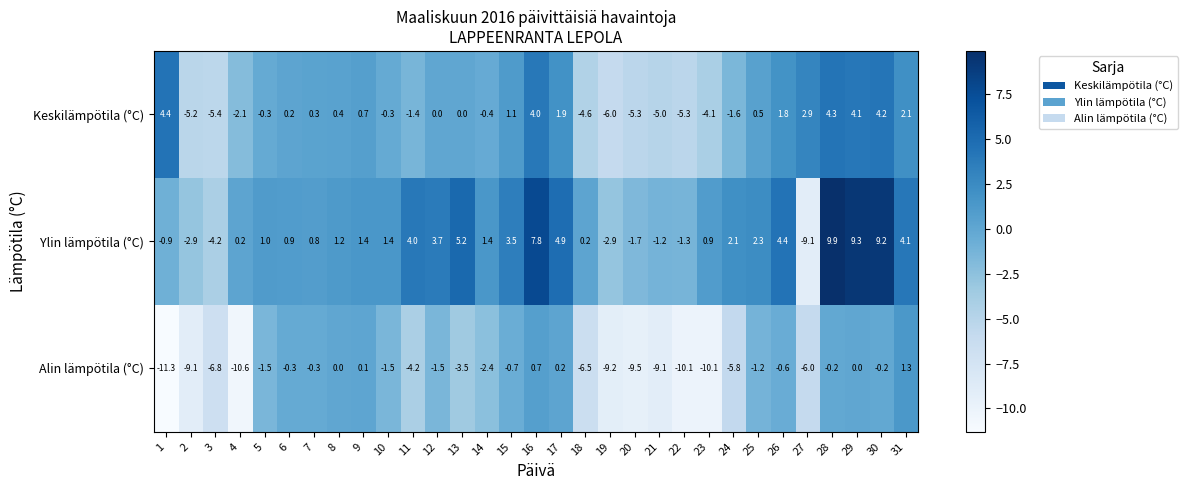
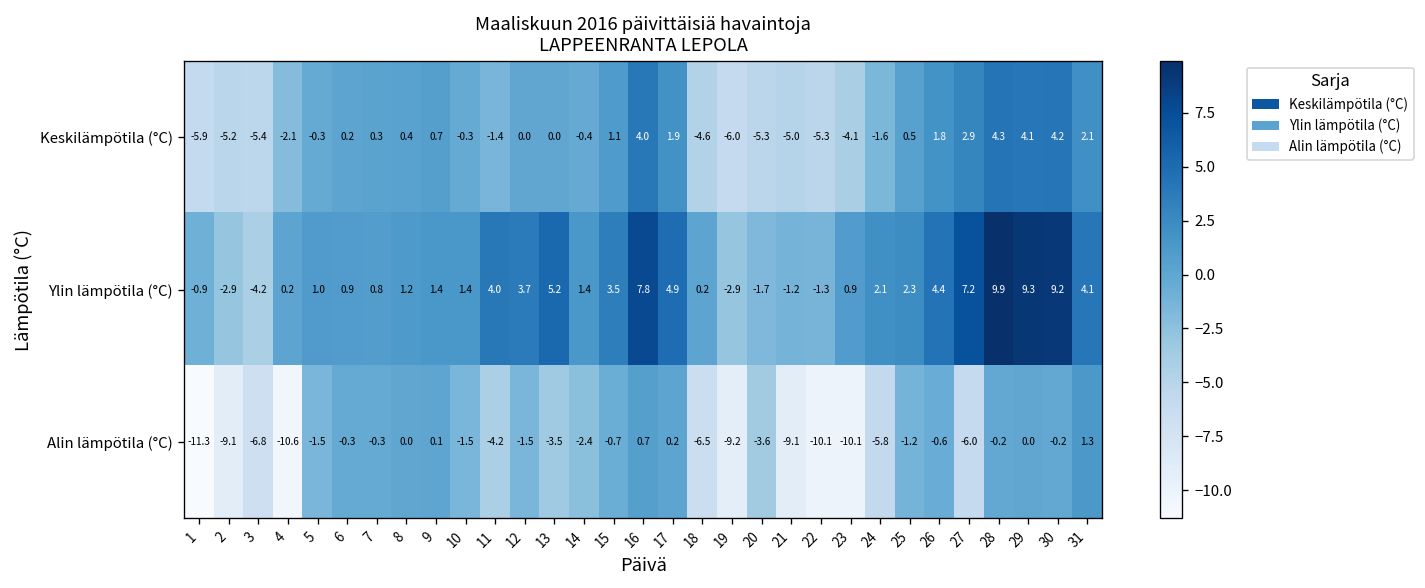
Keskilämpötila (°C), 1: 4.4 -> -5.9
Ylin lämpötila (°C), 27: -9.1 -> 7.2
Alin lämpötila (°C), 20: -9.5 -> -3.6
